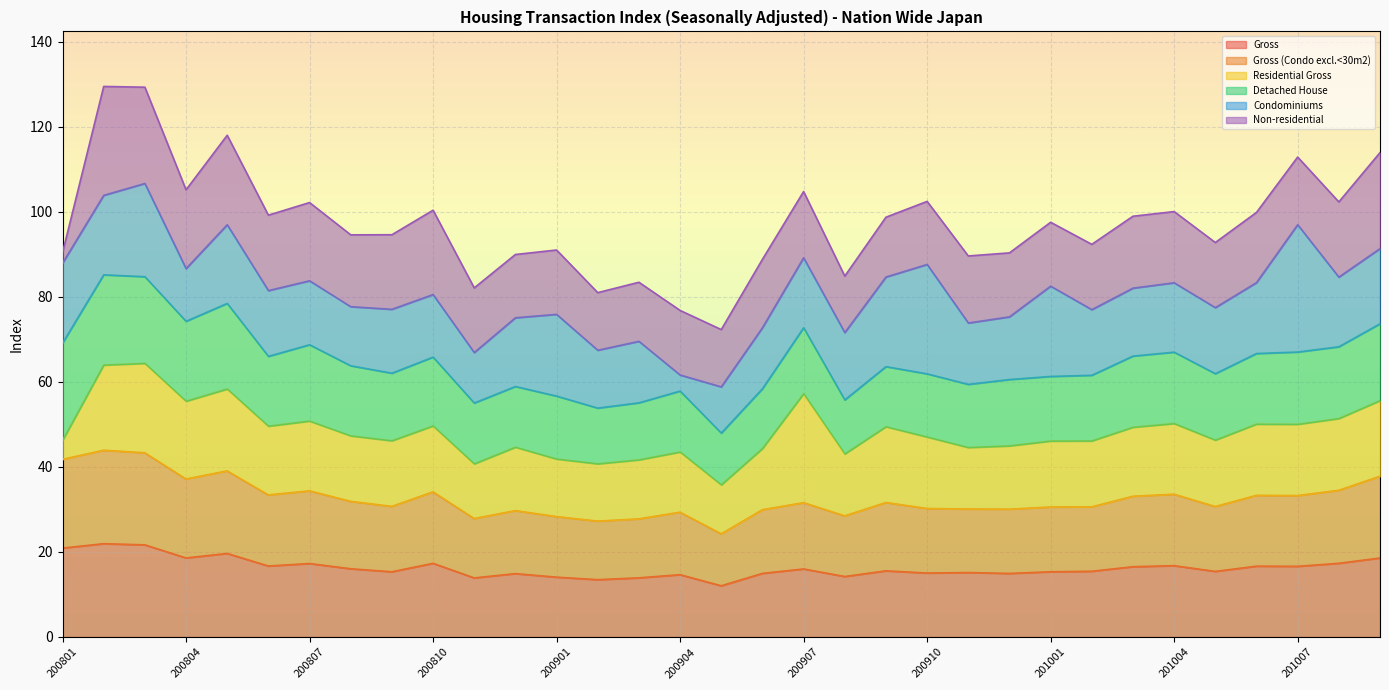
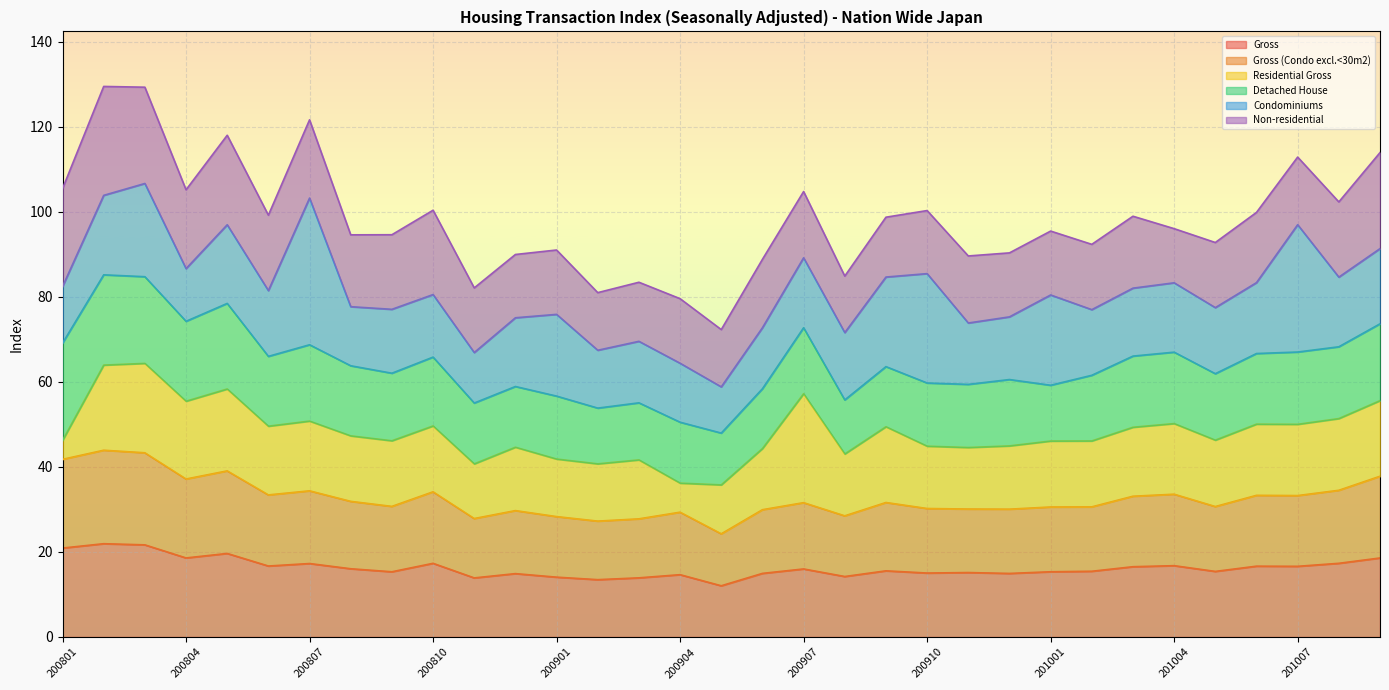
Condominiums, 200801: 19 -> 13
Non-residential, 200801: 2 -> 23
Condominiums, 200807: 15 -> 35
Residential Gross, 200904: 14 -> 7
Condominiums, 200904: 4 -> 14
Residential Gross, 200910: 17 -> 15
Detached House, 201001: 15 -> 13
Non-residential, 201004: 17 -> 13
